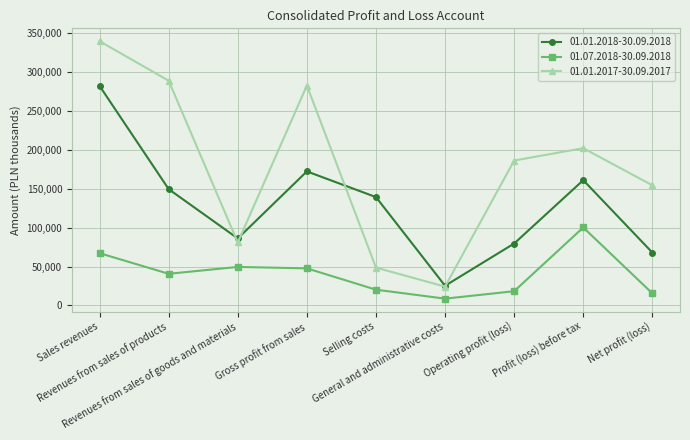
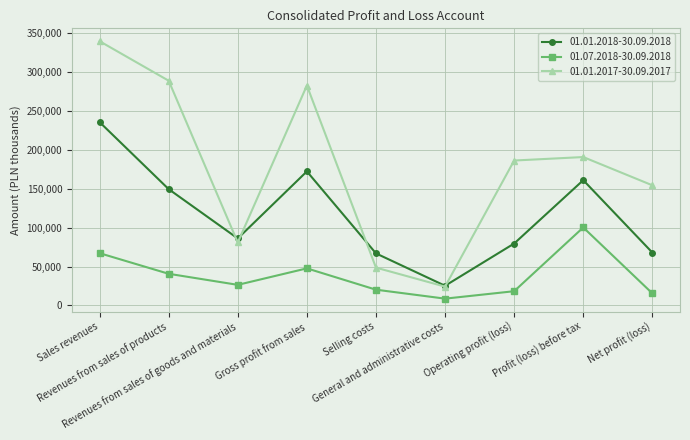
01.01.2018-30.09.2018, Sales revenues: 280,000 -> 240,000
01.07.2018-30.09.2018, Revenues from sales of goods and materials: 50,000 -> 30,000
01.01.2018-30.09.2018, Selling costs: 140,000 -> 70,000
01.01.2017-30.09.2017, Profit (loss) before tax: 200,000 -> 190,000
